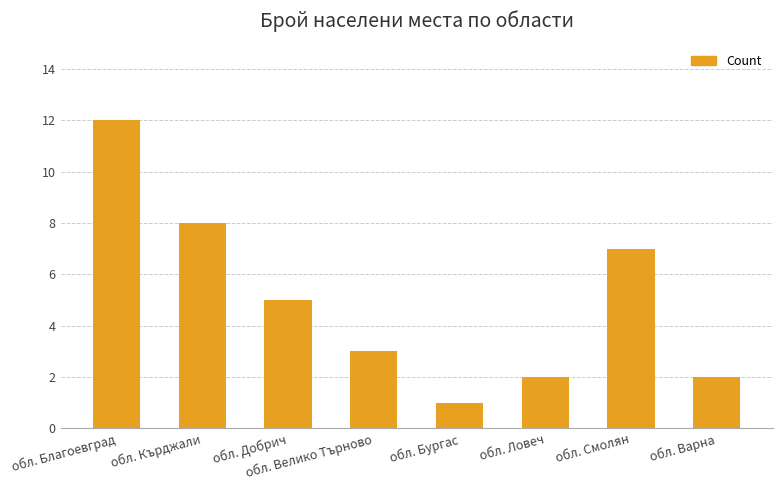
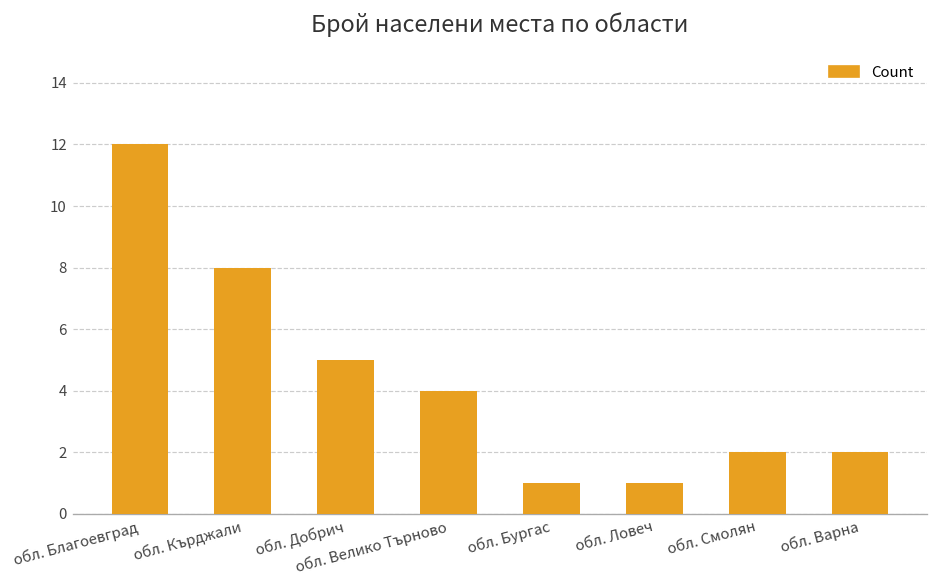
обл. Велико Търново: 3 -> 4
обл. Ловеч: 2 -> 1
обл. Смолян: 7 -> 2
